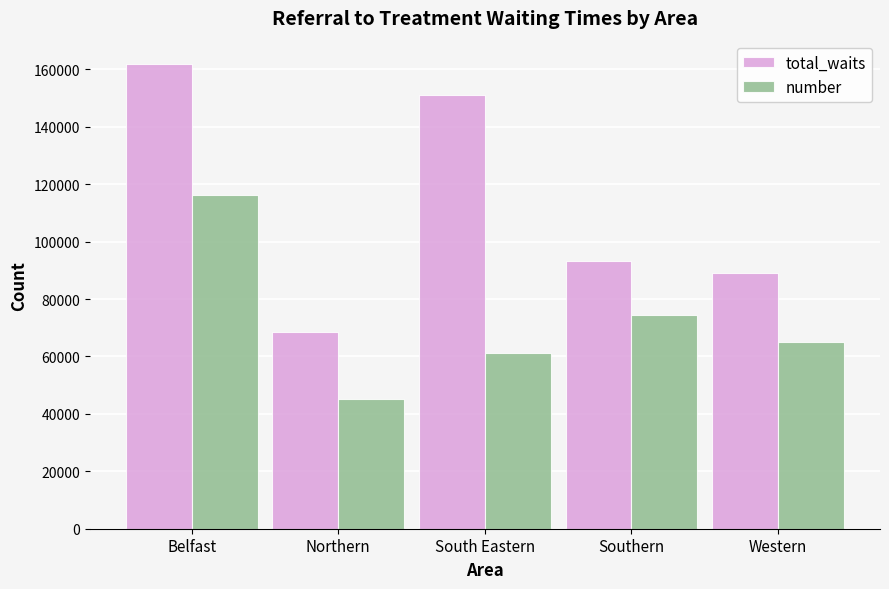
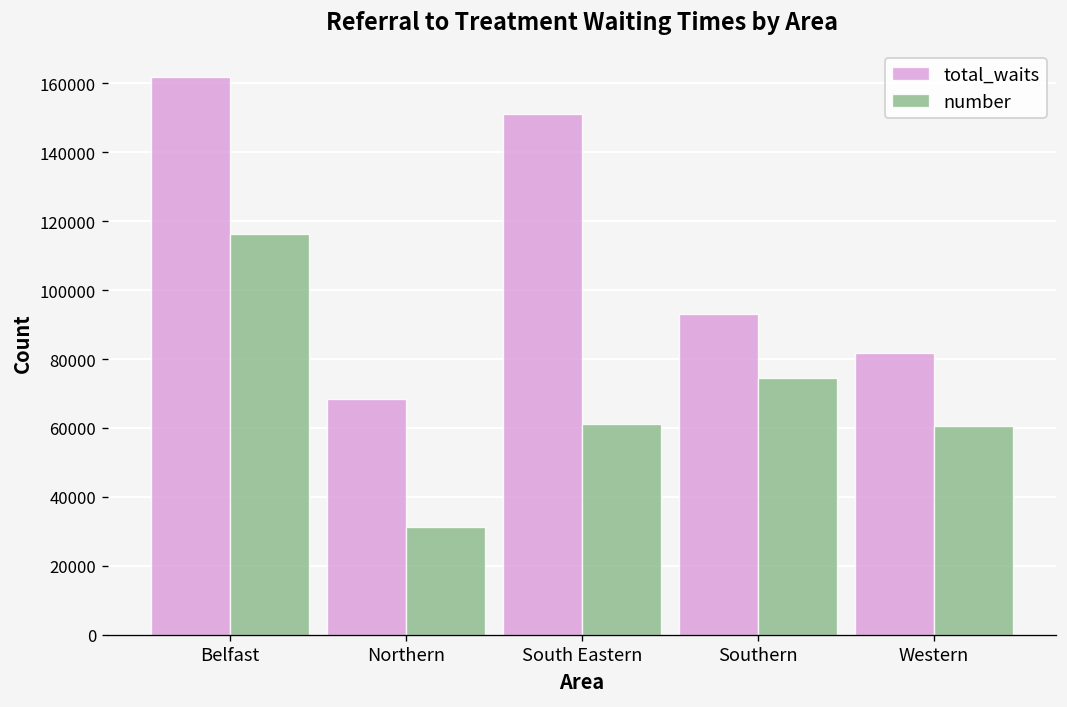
number, Northern: 45000 -> 31000
total_waits, Western: 89000 -> 82000
number, Western: 65000 -> 61000
